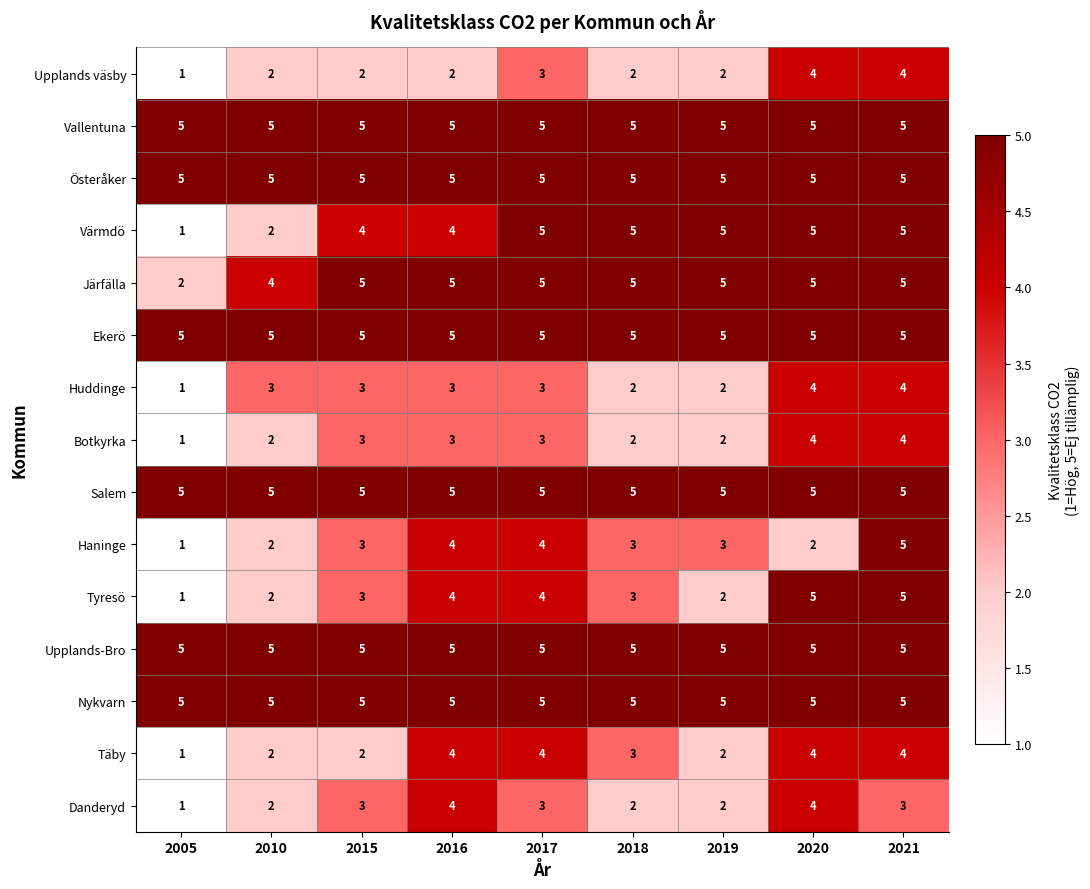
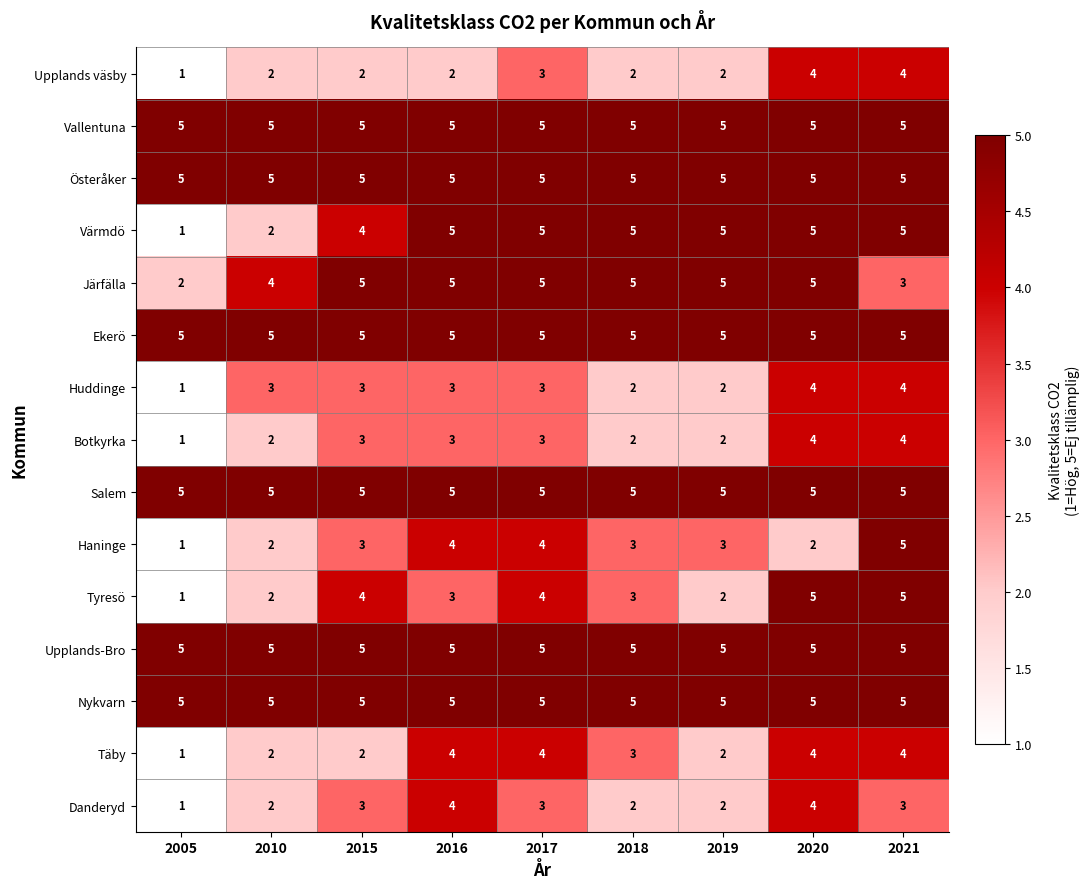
Värmdö, 2016: 4 -> 5
Järfälla, 2021: 5 -> 3
Tyresö, 2015: 3 -> 4
Tyresö, 2016: 4 -> 3
